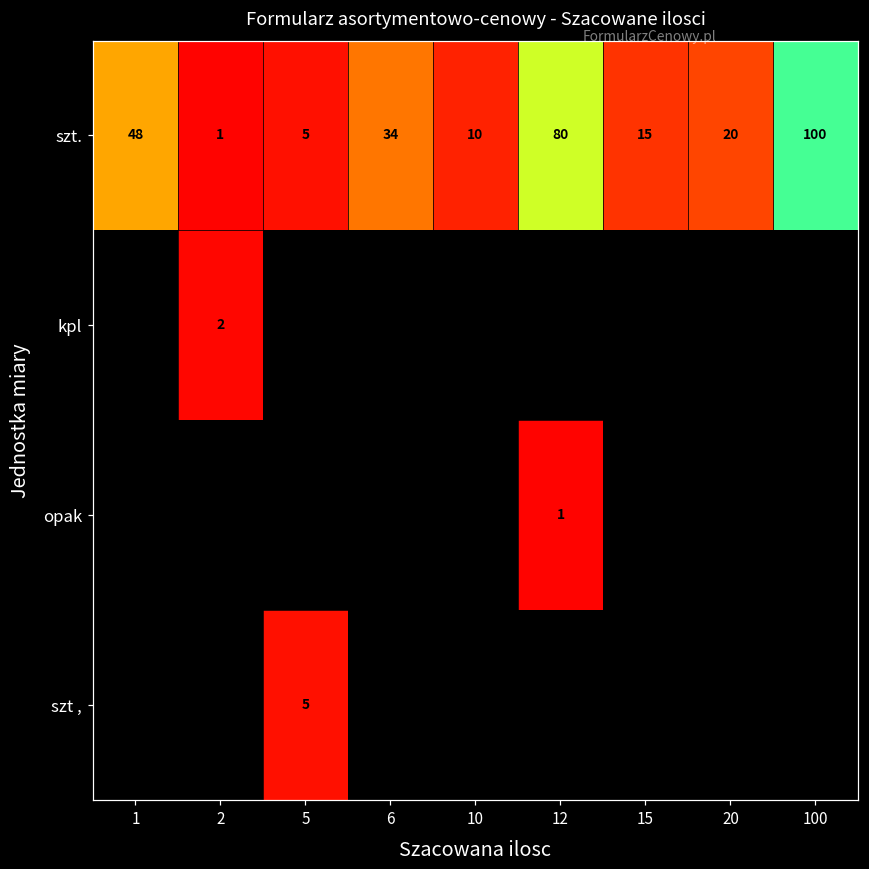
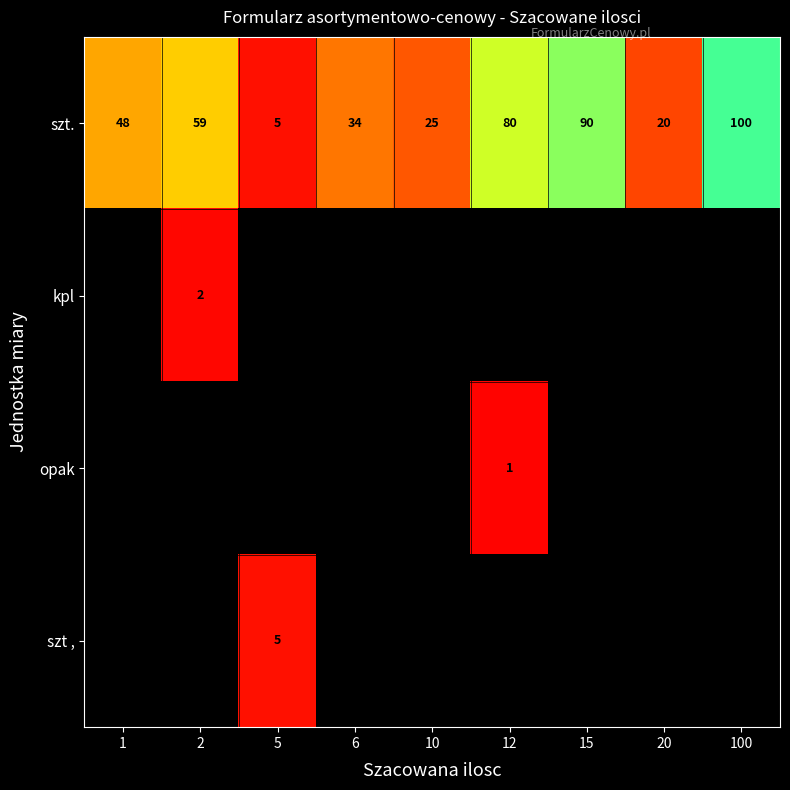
szt., 2: 1 -> 59
szt., 10: 10 -> 25
szt., 15: 15 -> 90
